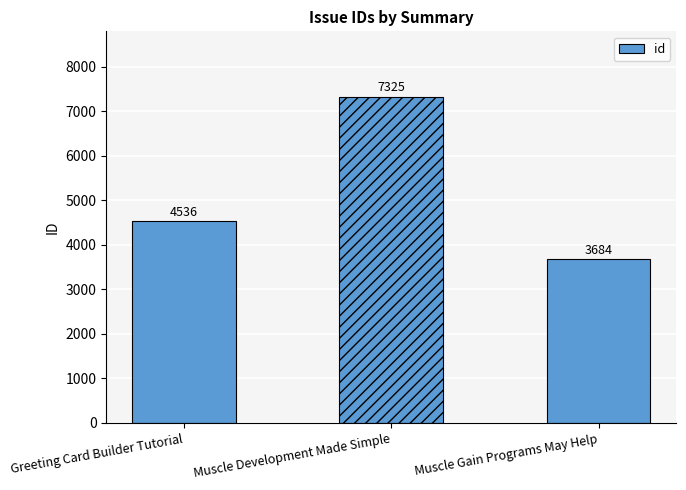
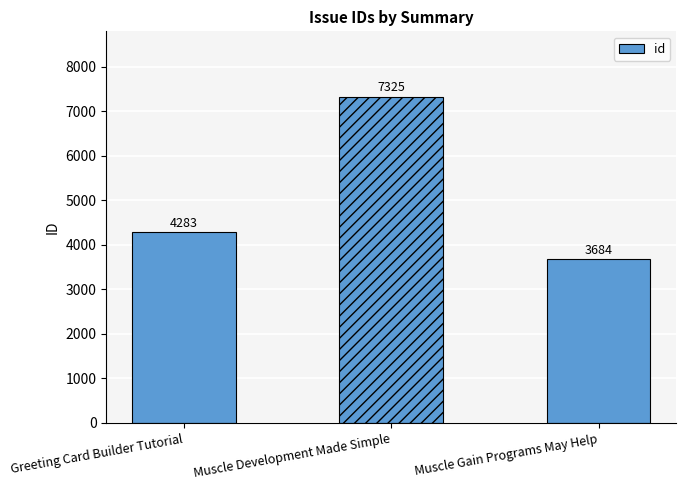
Greeting Card Builder Tutorial: 4536 -> 4283
